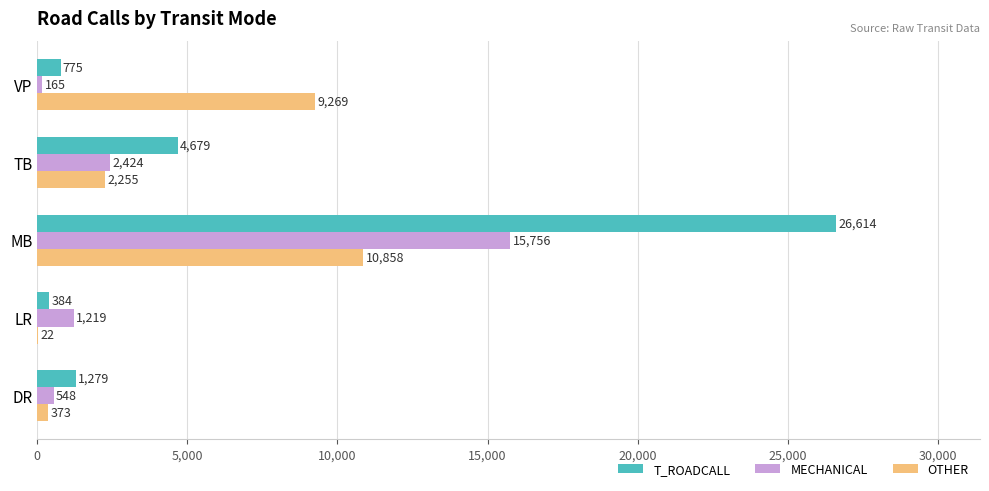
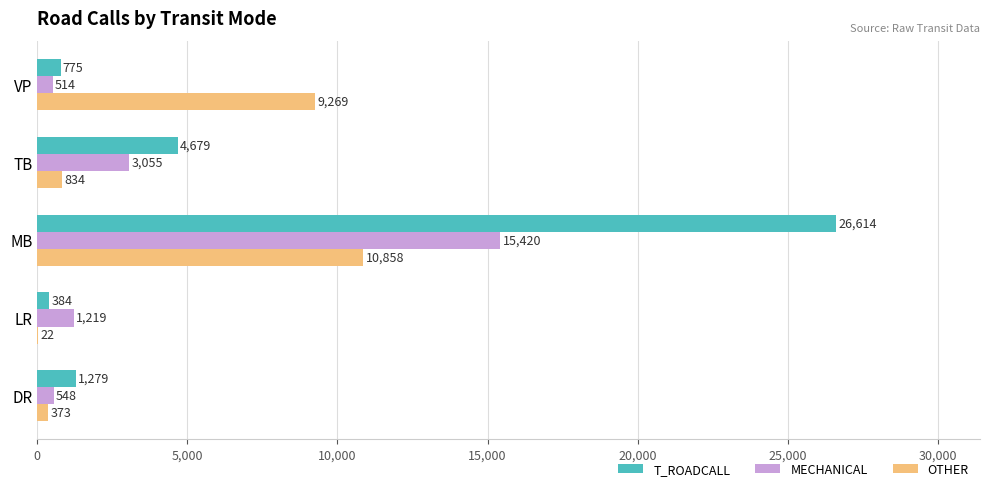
MECHANICAL, VP: 165 -> 514
MECHANICAL, TB: 2,424 -> 3,055
OTHER, TB: 2,255 -> 834
MECHANICAL, MB: 15,756 -> 15,420
